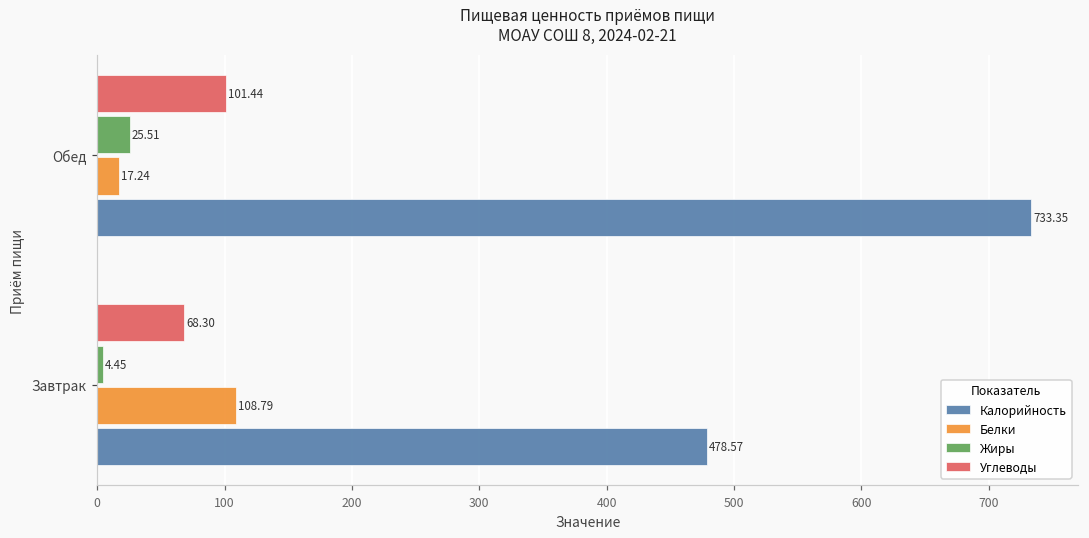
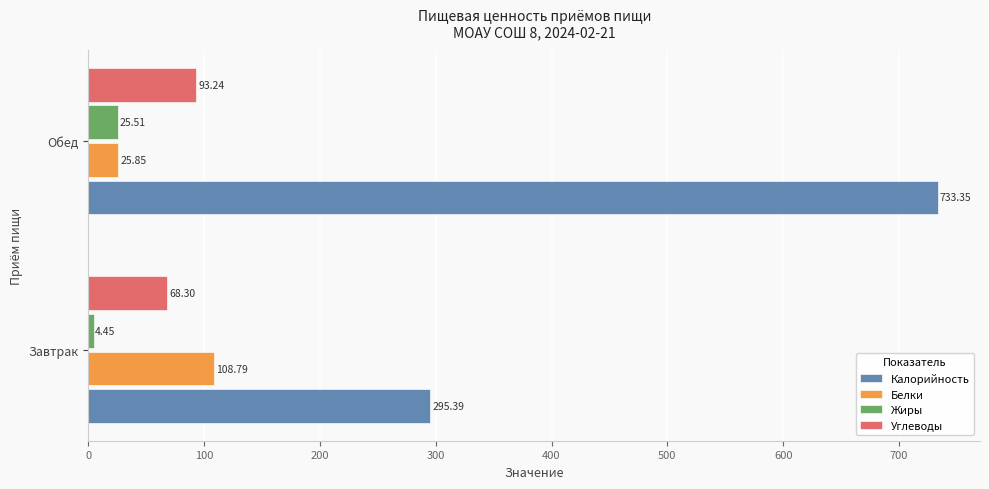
Углеводы, Обед: 101.44 -> 93.24
Белки, Обед: 17.24 -> 25.85
Калорийность, Завтрак: 478.57 -> 295.39
